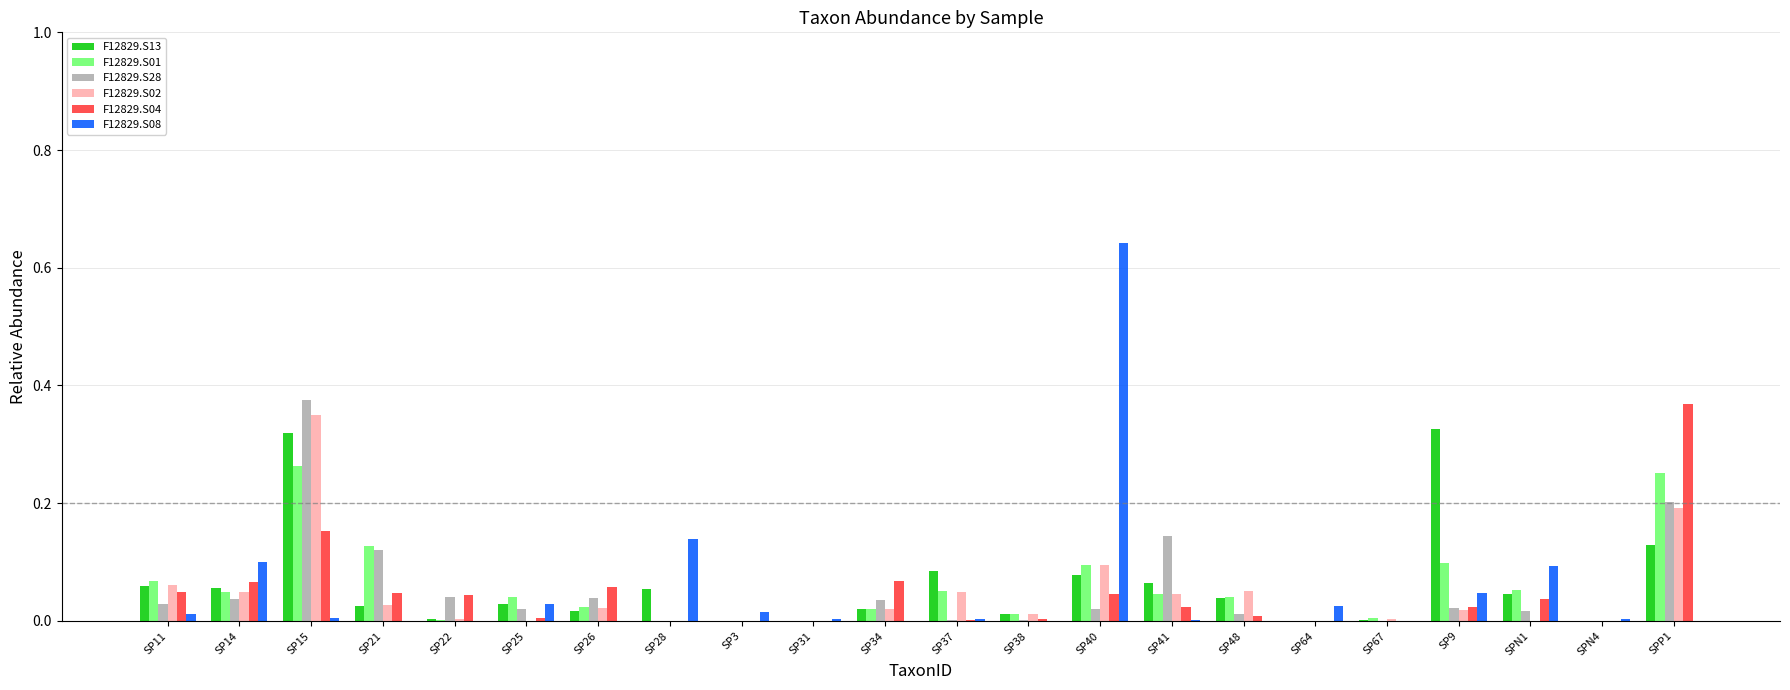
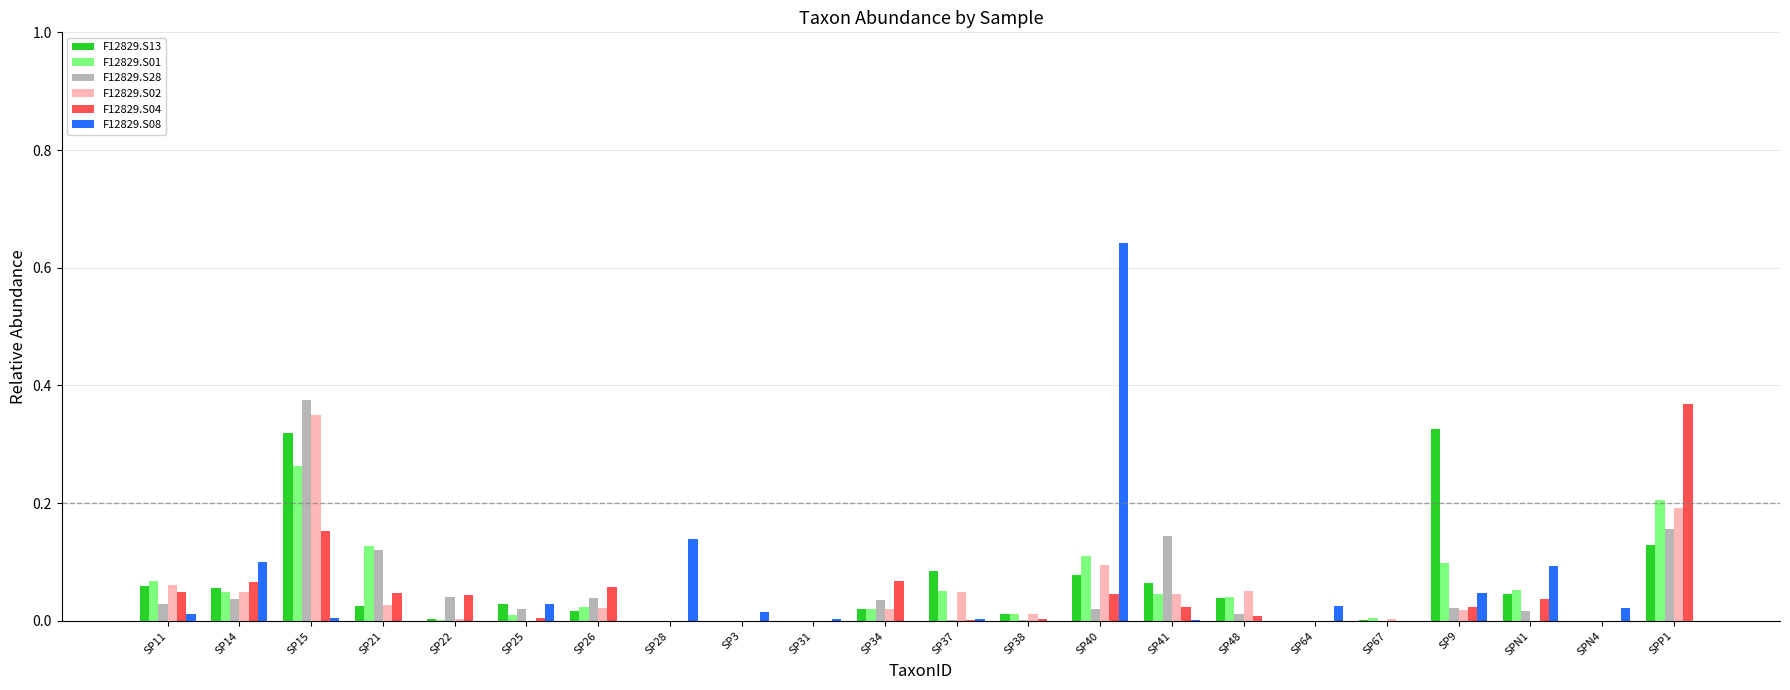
F12829.S01, SP25: 0.04 -> 0.01
F12829.S13, SP28: 0.05 -> 0.00
F12829.S01, SP40: 0.09 -> 0.11
F12829.S08, SPN4: 0.00 -> 0.02
F12829.S01, SPP1: 0.25 -> 0.21
F12829.S28, SPP1: 0.20 -> 0.16
